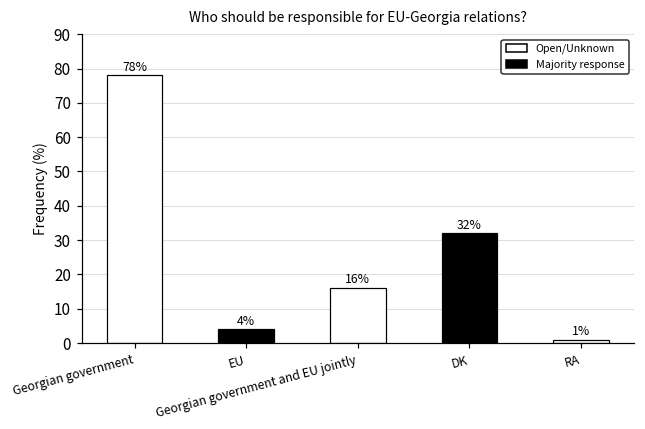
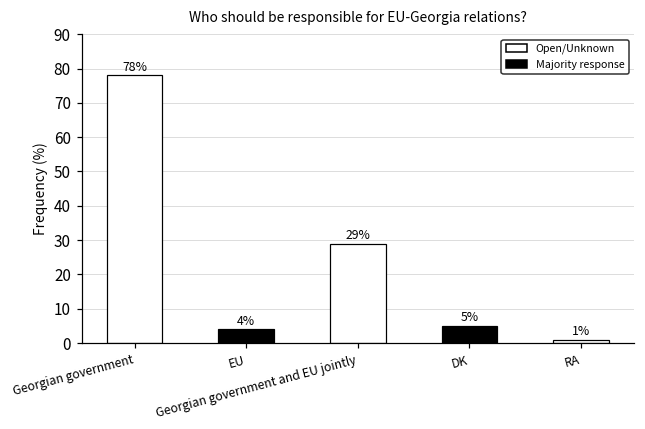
Georgian government and EU jointly: 16% -> 29%
DK: 32% -> 5%
